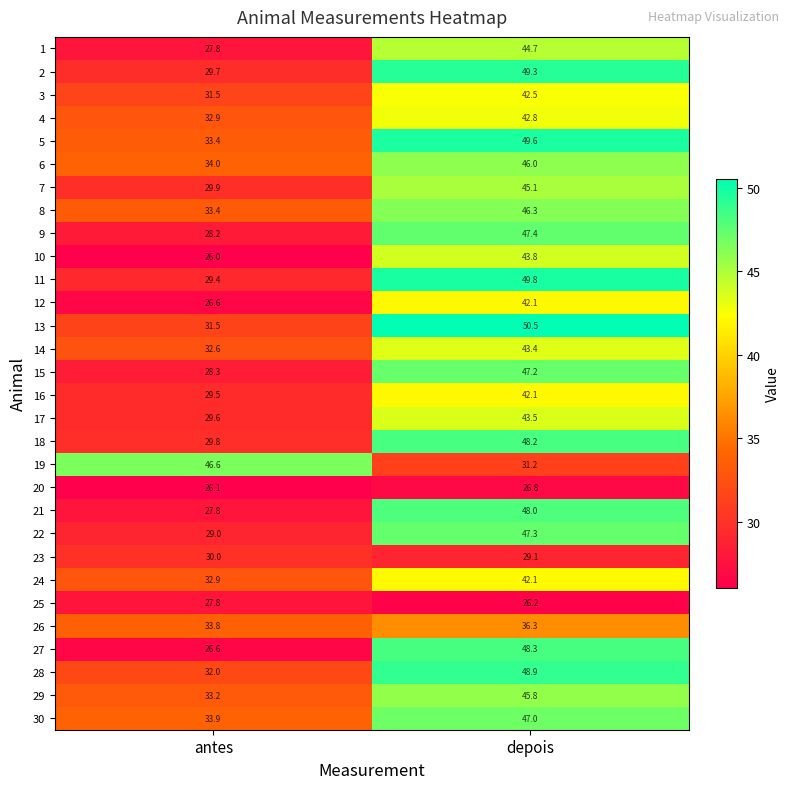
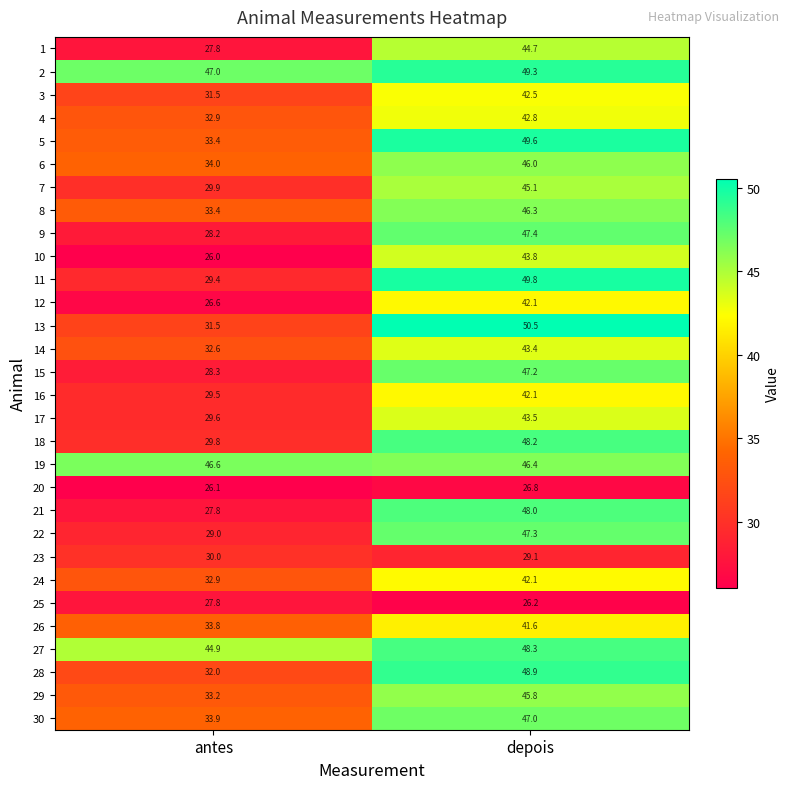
2, antes: 29.7 -> 47.0
19, depois: 31.2 -> 46.4
26, depois: 36.3 -> 41.6
27, antes: 26.6 -> 44.9
